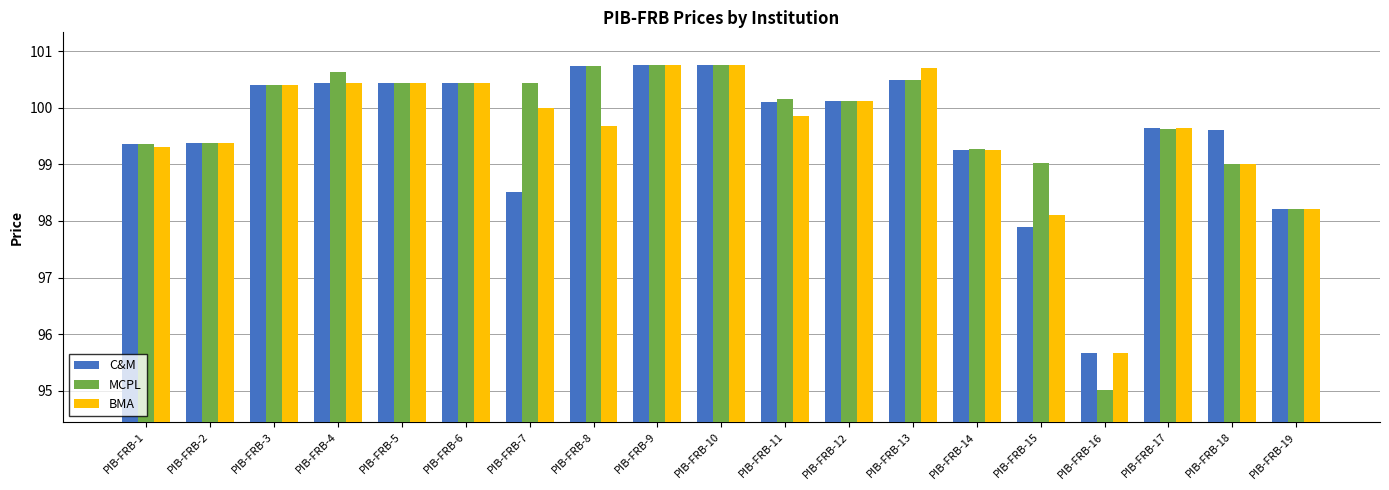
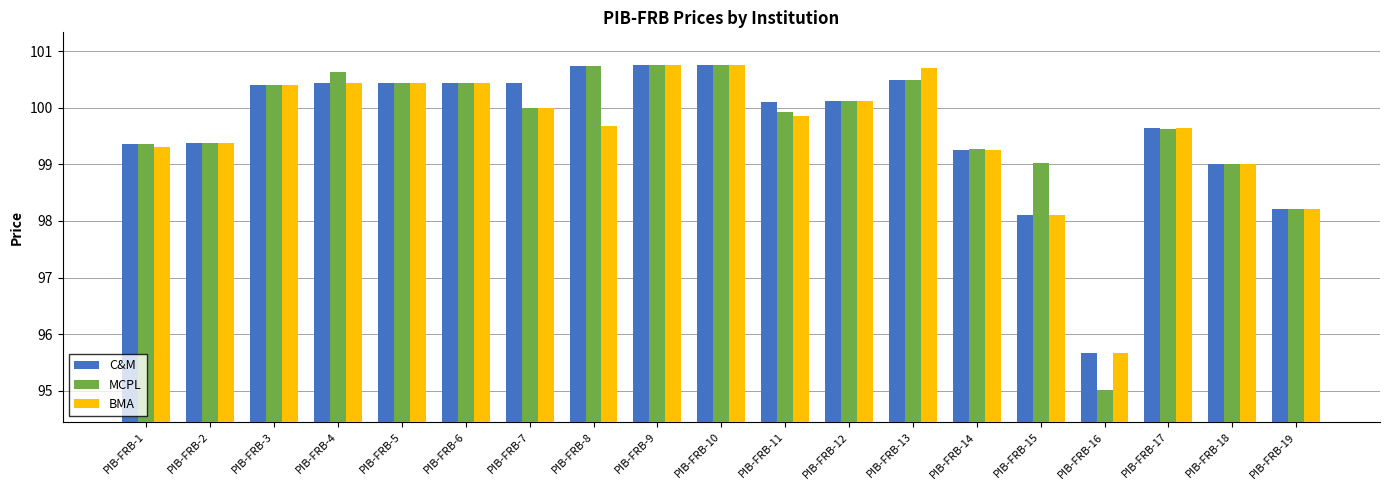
C&M, PIB-FRB-7: 98.5 -> 100.4
MCPL, PIB-FRB-7: 100.4 -> 100.0
MCPL, PIB-FRB-11: 100.2 -> 99.9
C&M, PIB-FRB-15: 97.9 -> 98.1
C&M, PIB-FRB-18: 99.6 -> 99.0
